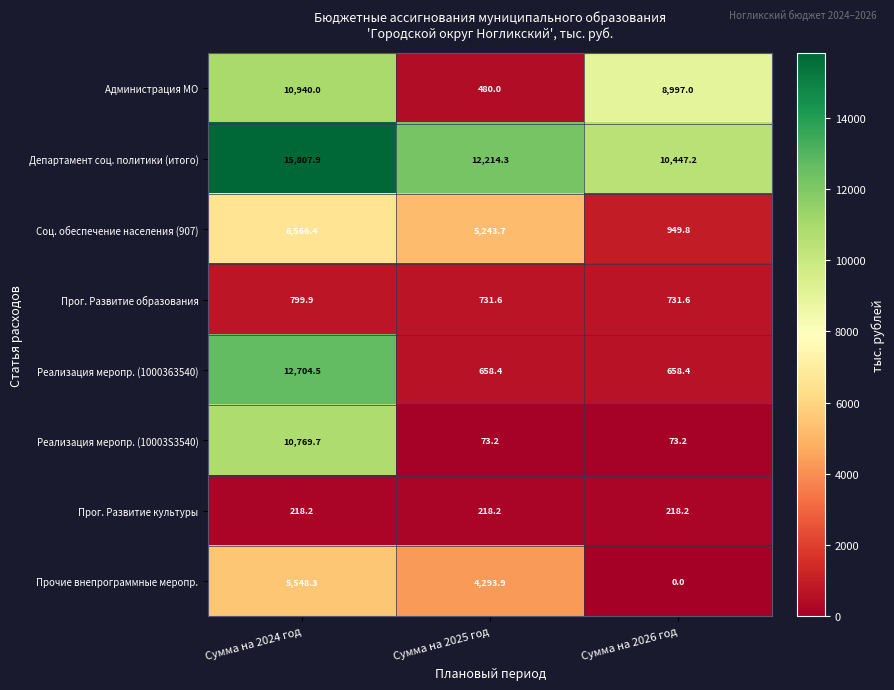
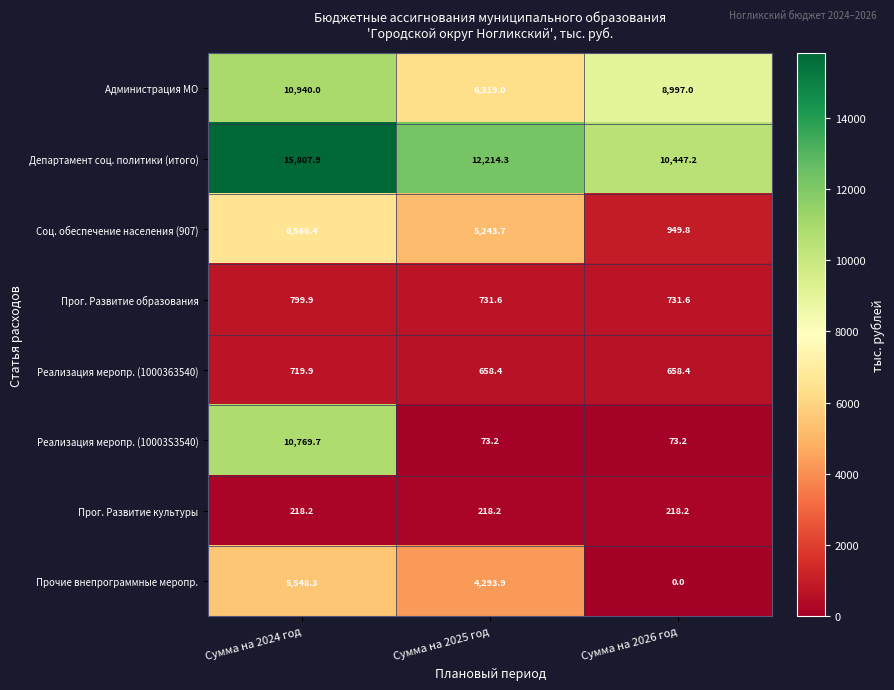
Администрация МО, Сумма на 2025 год: 480.0 -> 6,319.0
Реализация меропр. (1000363540), Сумма на 2024 год: 12,704.5 -> 719.9
